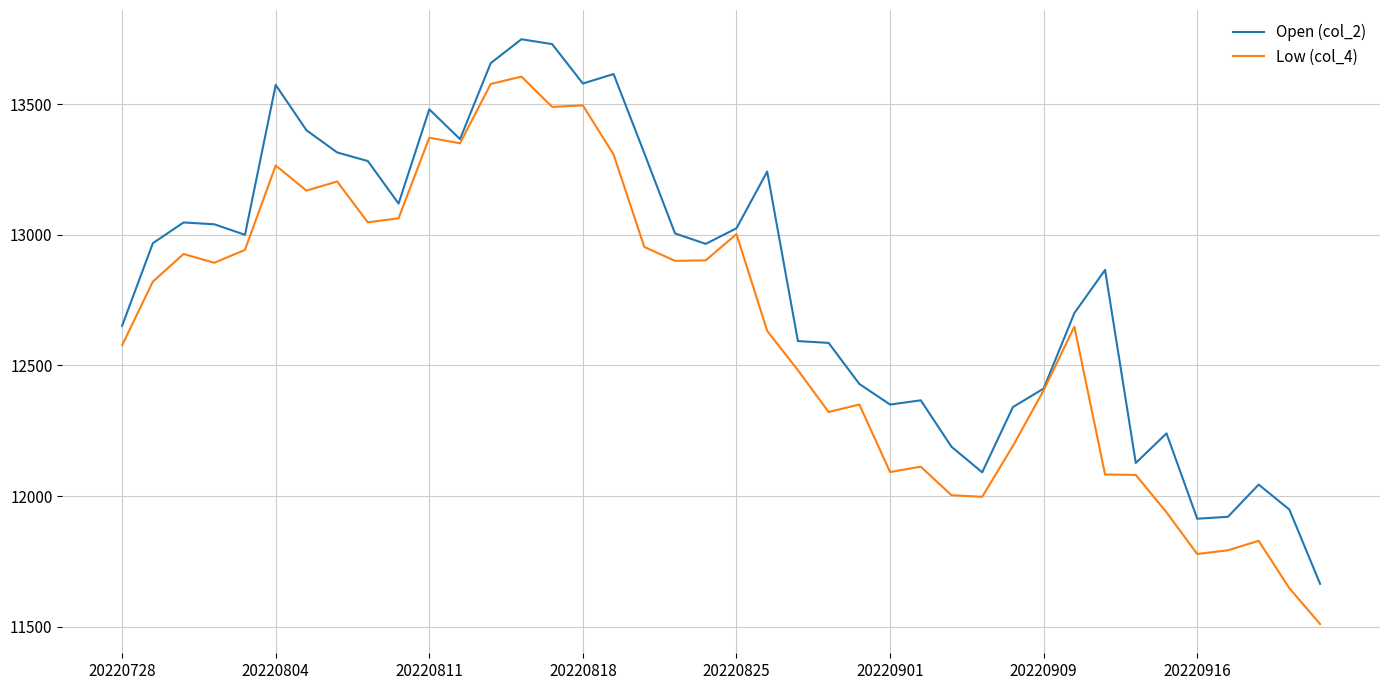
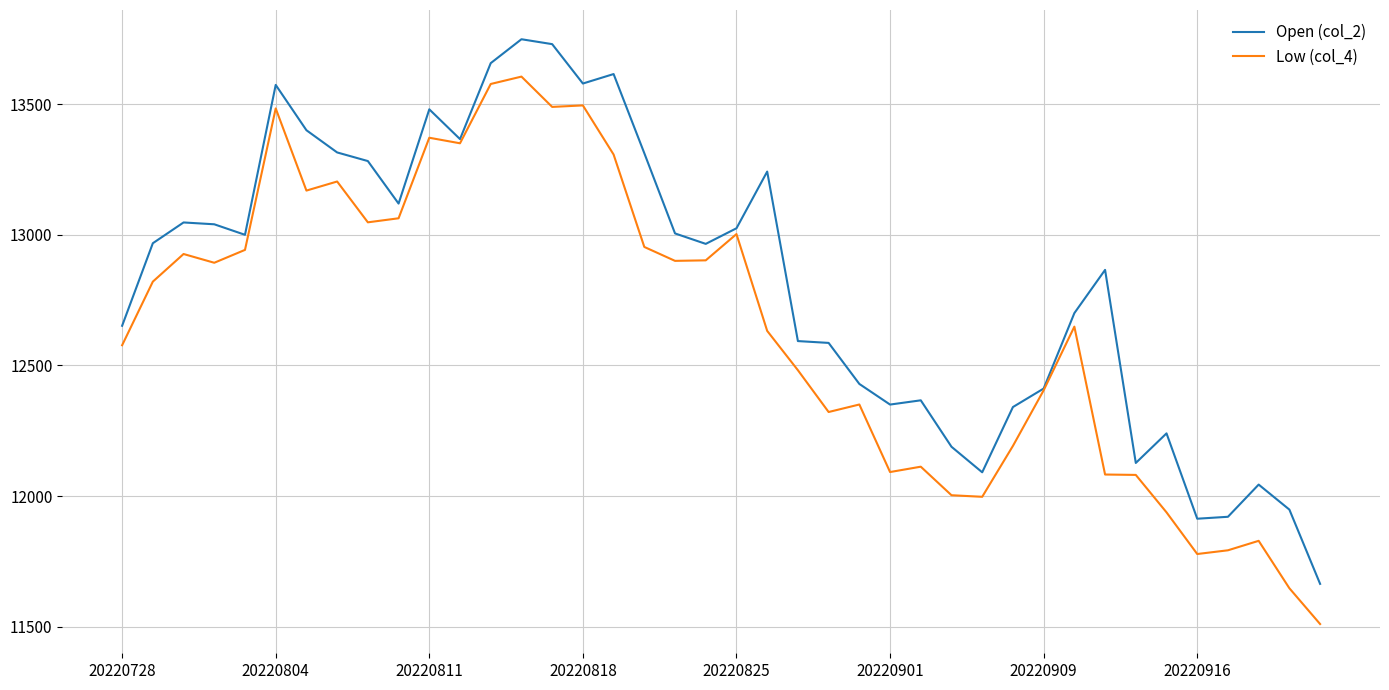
Low (col_4), 20220804: 13270 -> 13480
